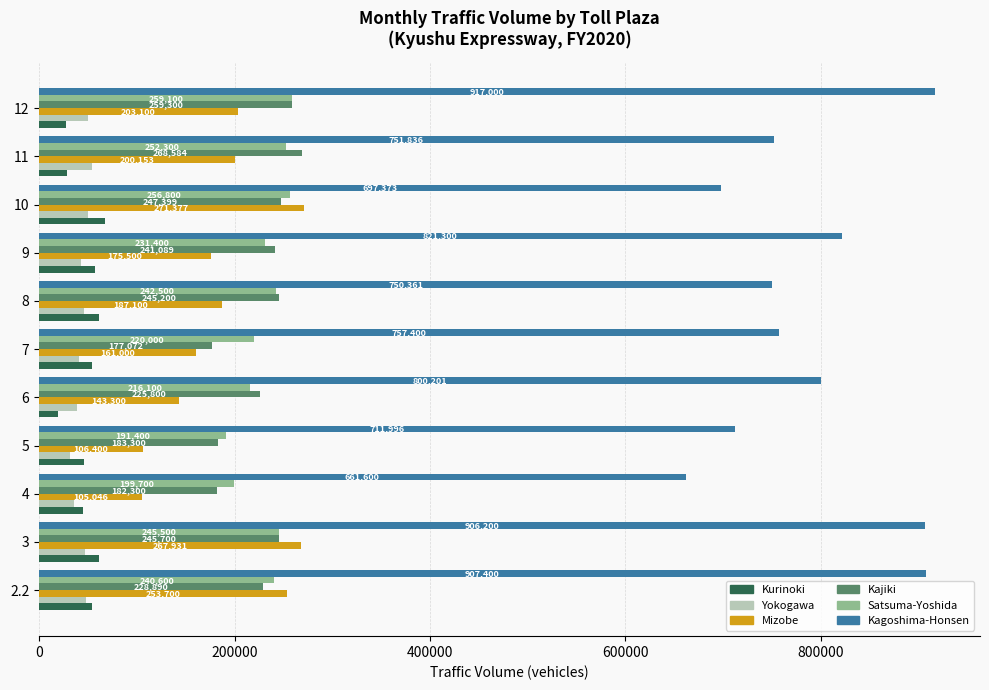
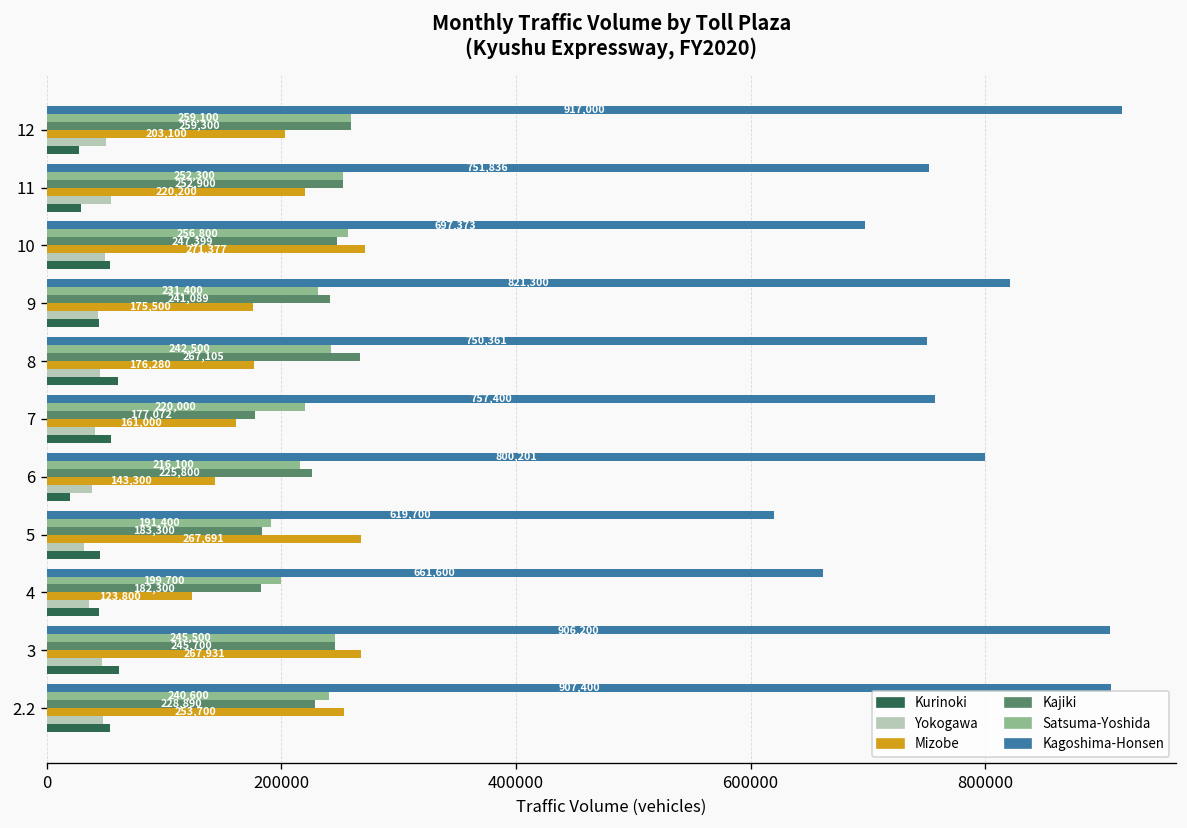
Kajiki, 11: 268,584 -> 252,900
Mizobe, 11: 200,153 -> 220,200
Kurinoki, 10: 70000 -> 50000
Kurinoki, 9: 60000 -> 40000
Kajiki, 8: 245,200 -> 267,105
Mizobe, 8: 187,100 -> 176,280
Kagoshima-Honsen, 5: 710000 -> 620000
Mizobe, 5: 106,400 -> 267,691
Mizobe, 4: 105,046 -> 123,800
